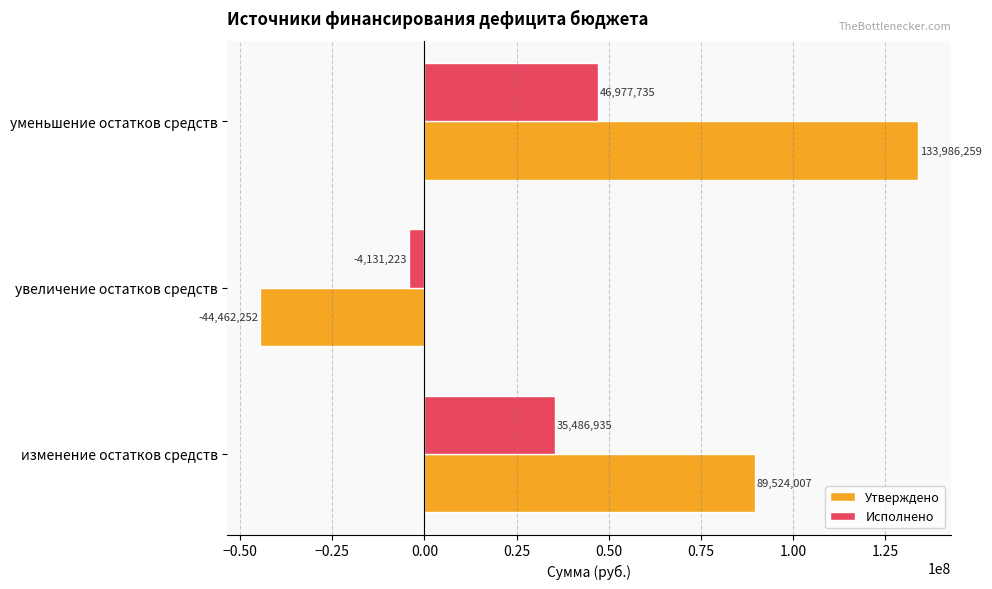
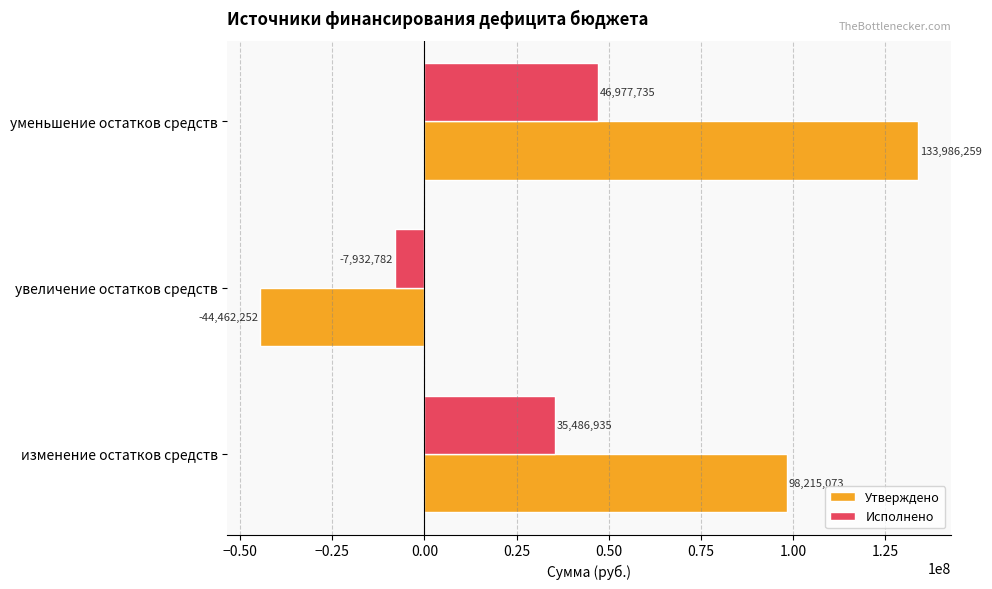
Исполнено, увеличение остатков средств: -4,131,223 -> -7,932,782
Утверждено, изменение остатков средств: 89,524,007 -> 98,215,073
